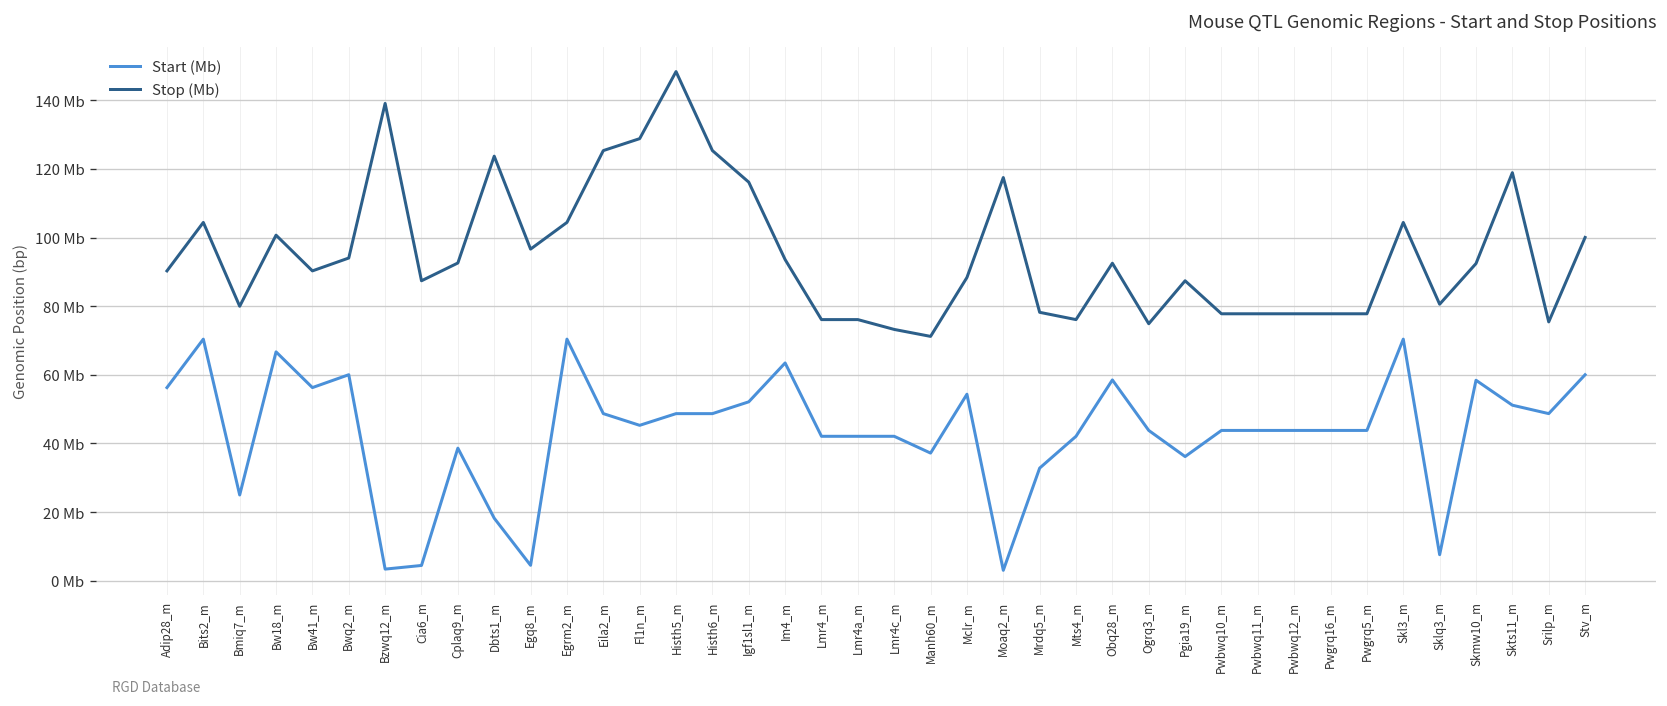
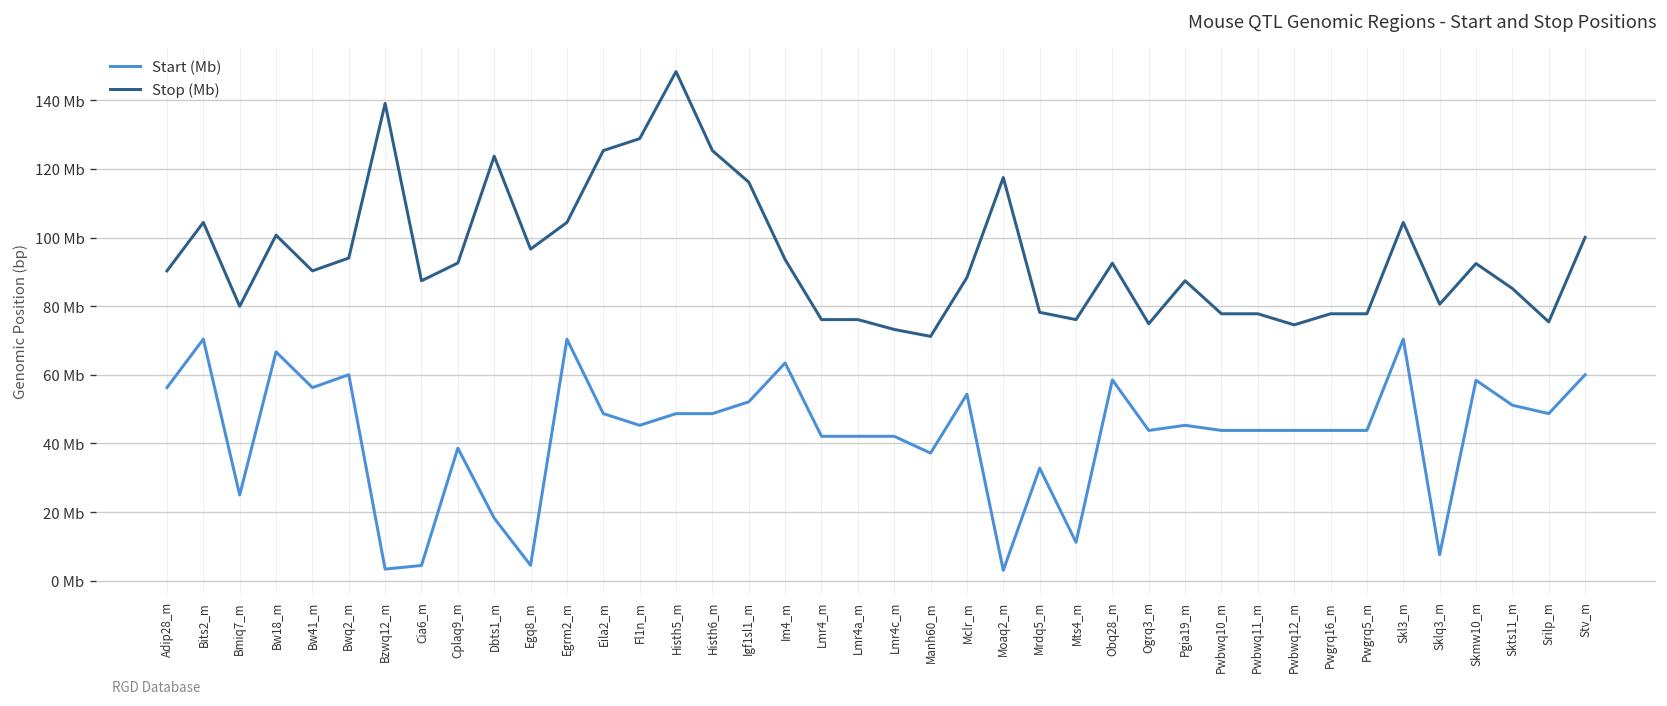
Start (Mb), Mts4_m: 42 Mb -> 11 Mb
Start (Mb), Pgia19_m: 36 Mb -> 45 Mb
Stop (Mb), Pwbwq12_m: 78 Mb -> 75 Mb
Stop (Mb), Skts11_m: 119 Mb -> 85 Mb
